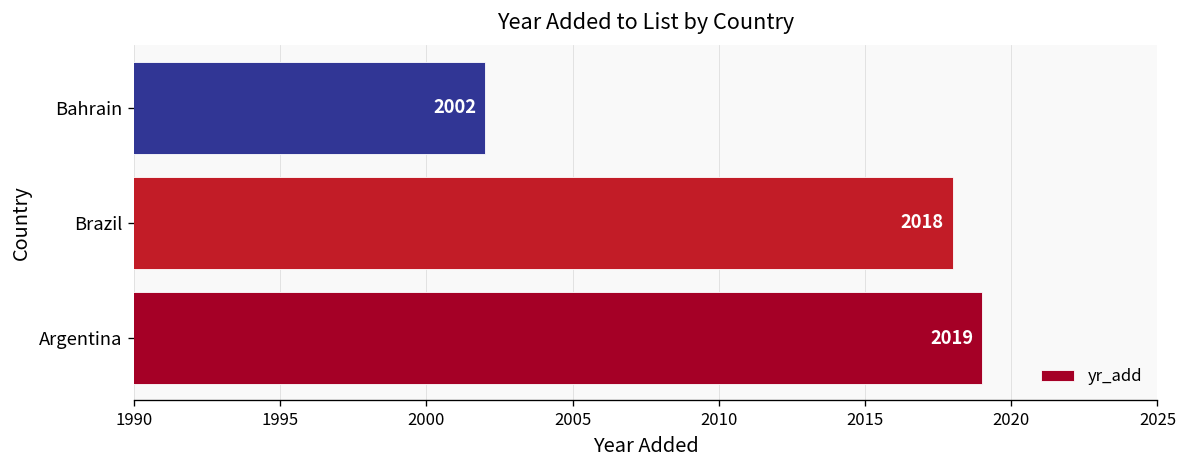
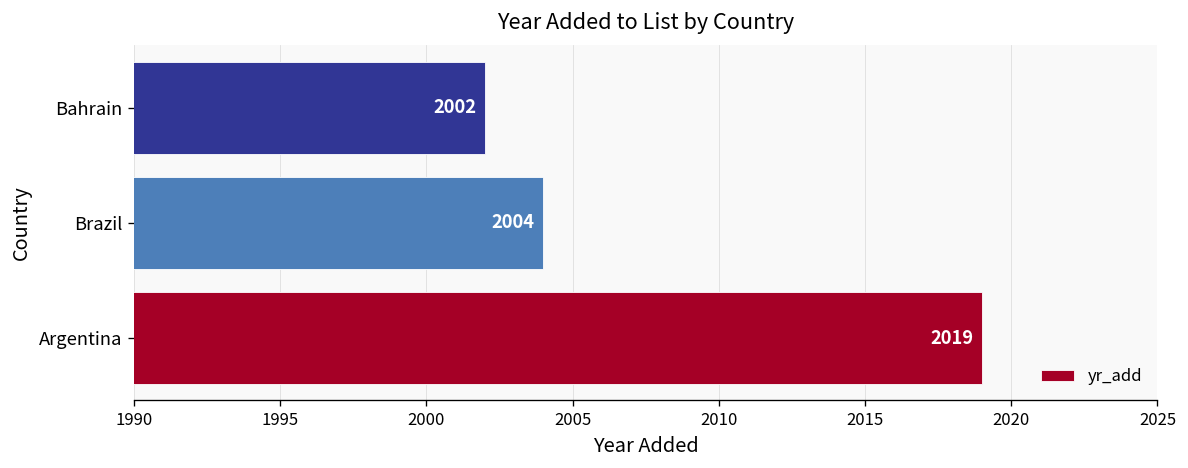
Brazil: 2018 -> 2004
